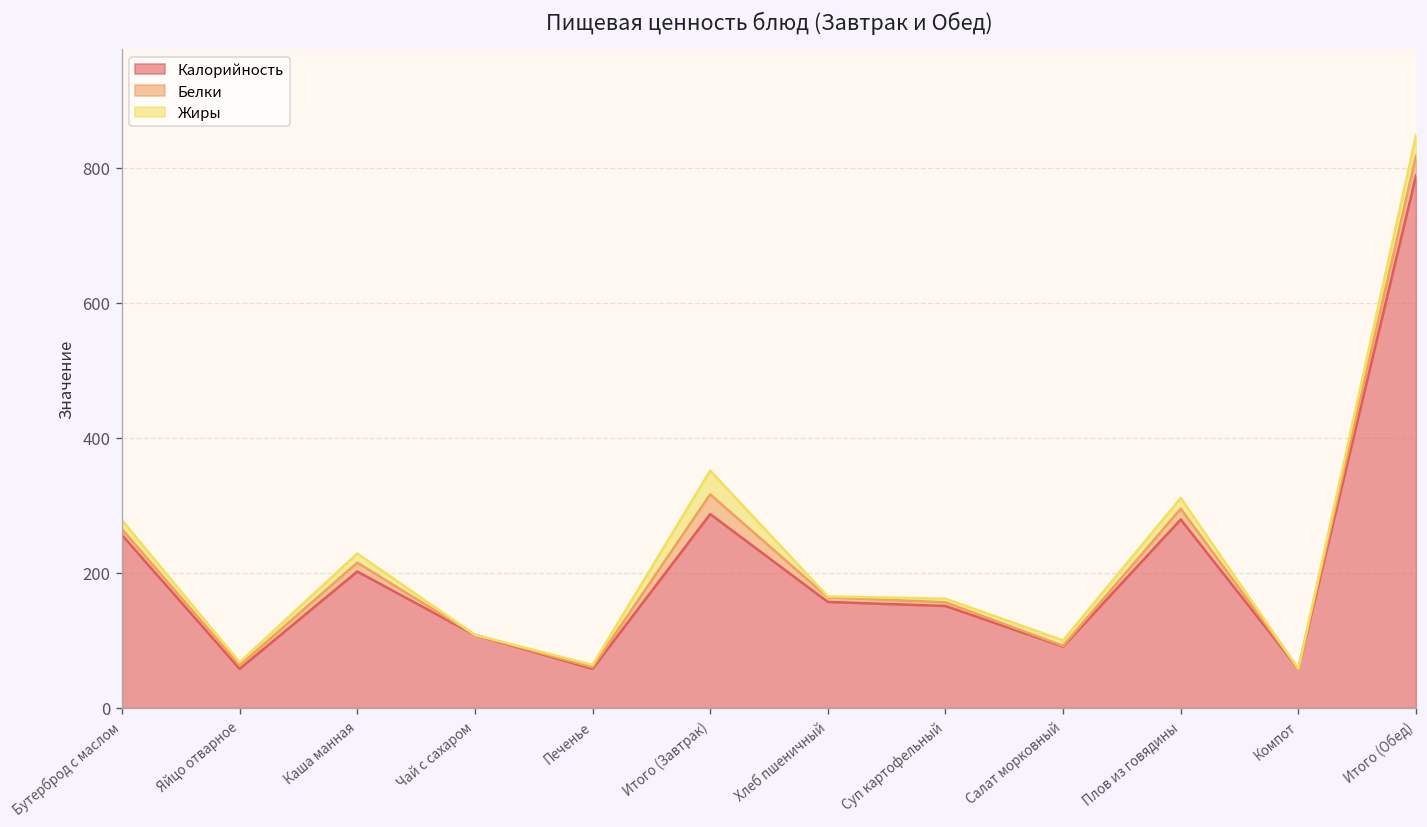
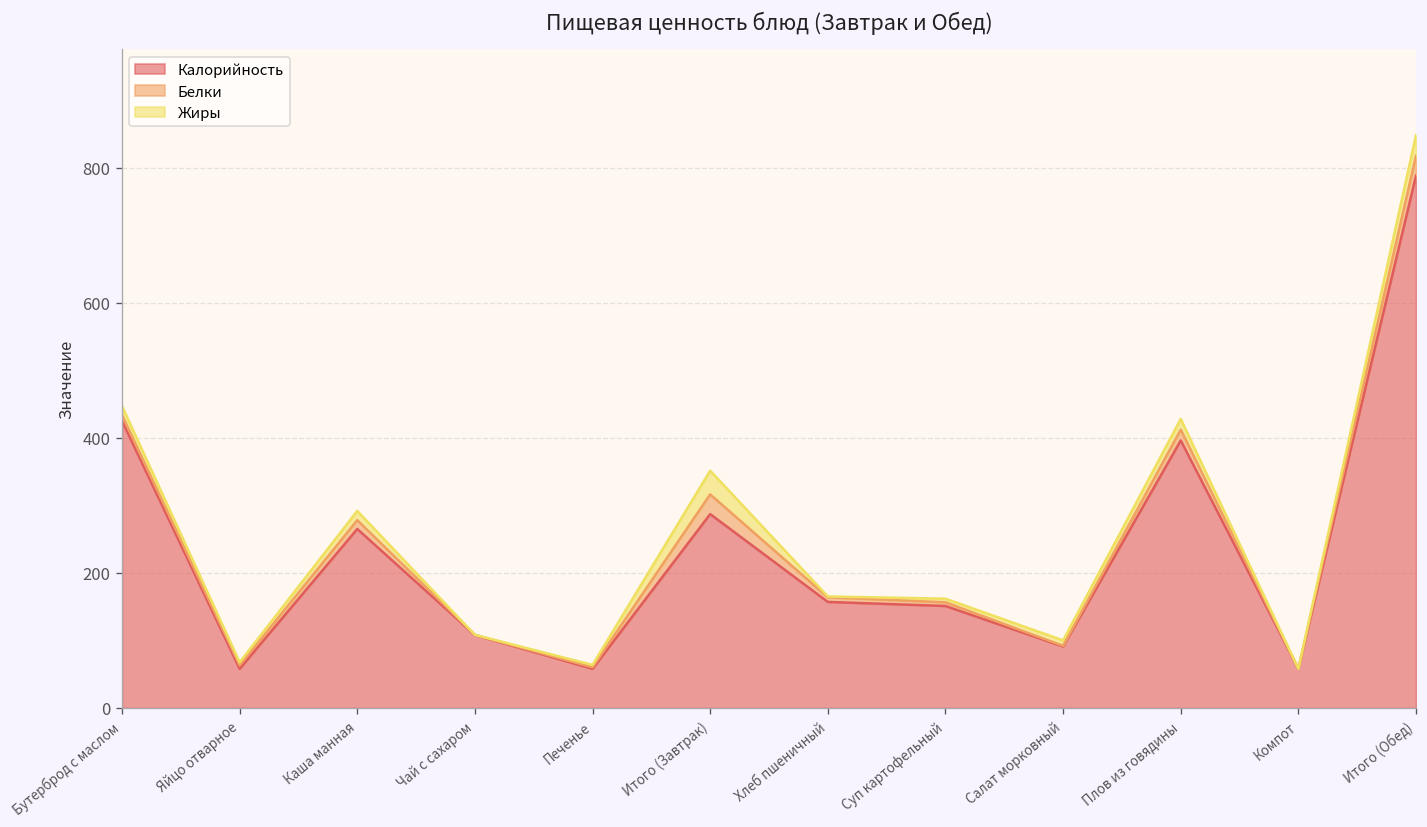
Калорийность, Бутерброд с маслом: 260 -> 430
Калорийность, Каша манная: 200 -> 270
Калорийность, Плов из говядины: 280 -> 400
